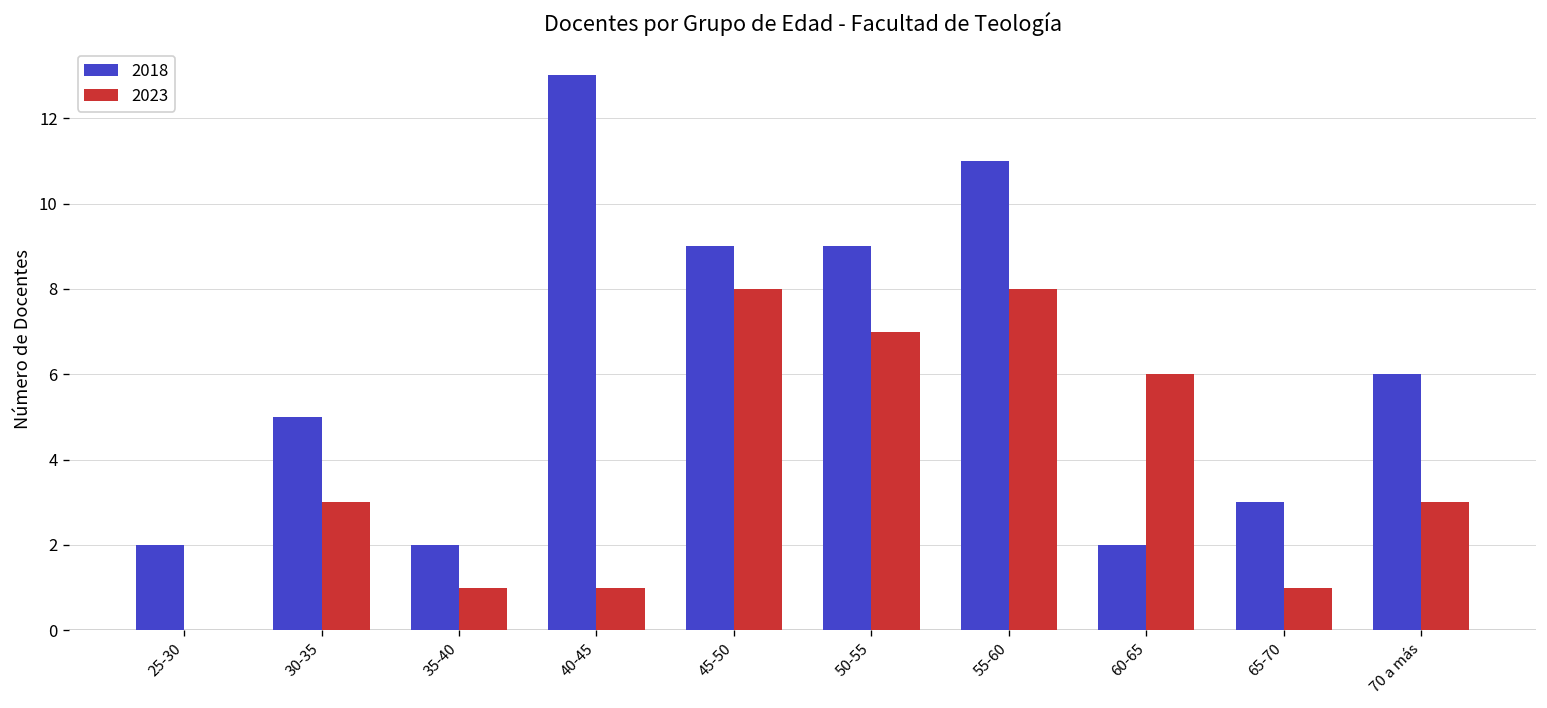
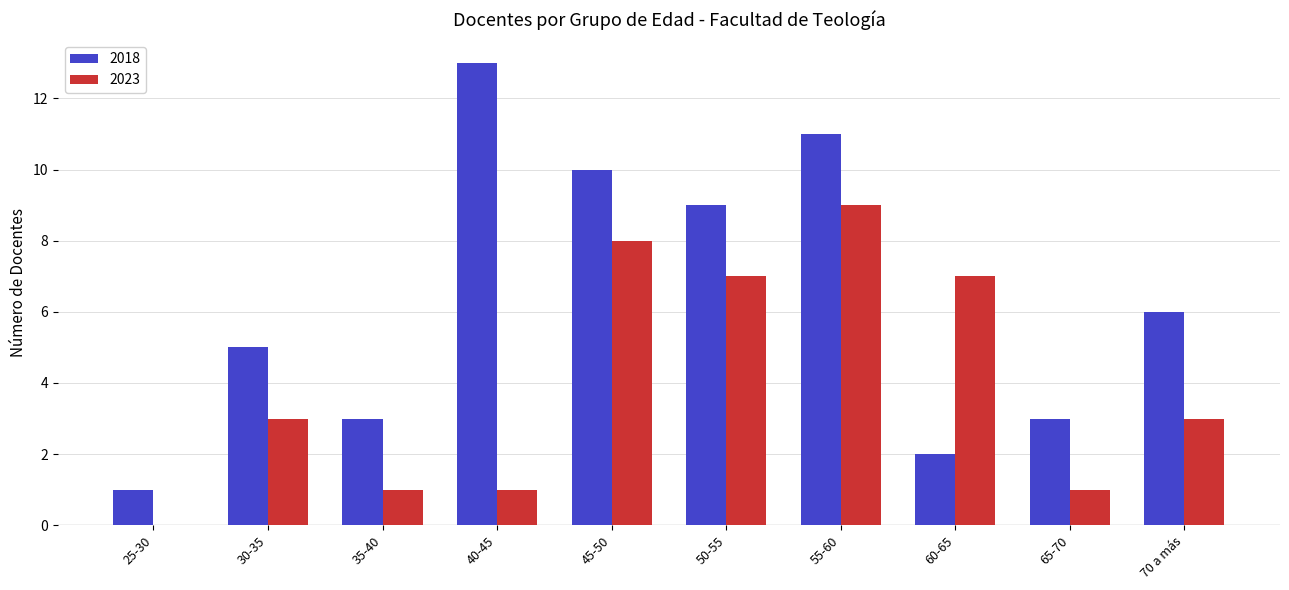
2018, 25-30: 2 -> 1
2018, 35-40: 2 -> 3
2018, 45-50: 9 -> 10
2023, 55-60: 8 -> 9
2023, 60-65: 6 -> 7
